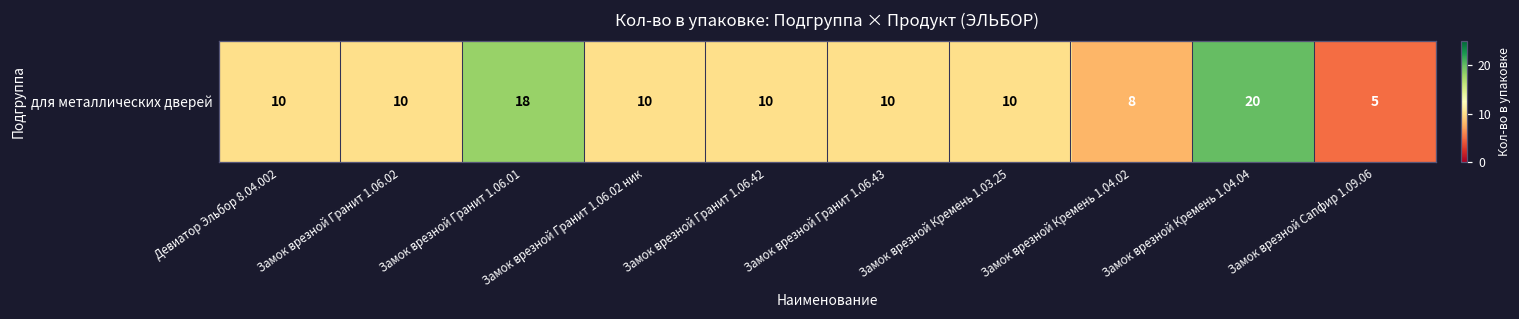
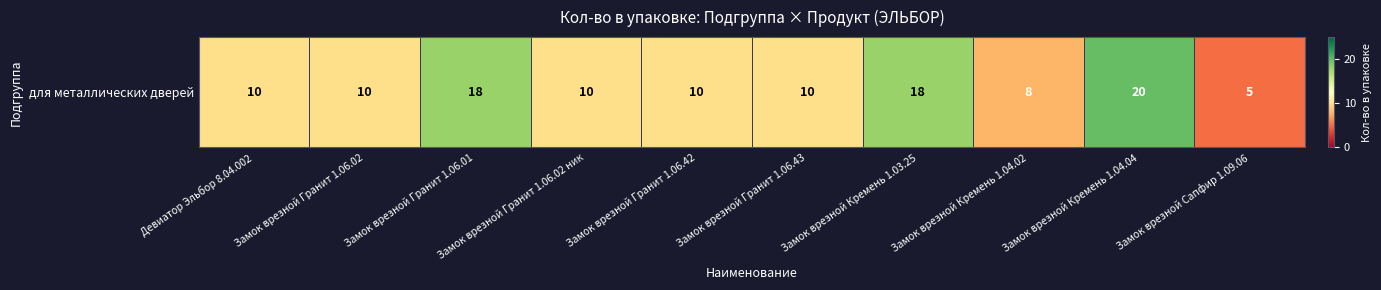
для металлических дверей, Замок врезной Кремень 1.03.25: 10 -> 18
